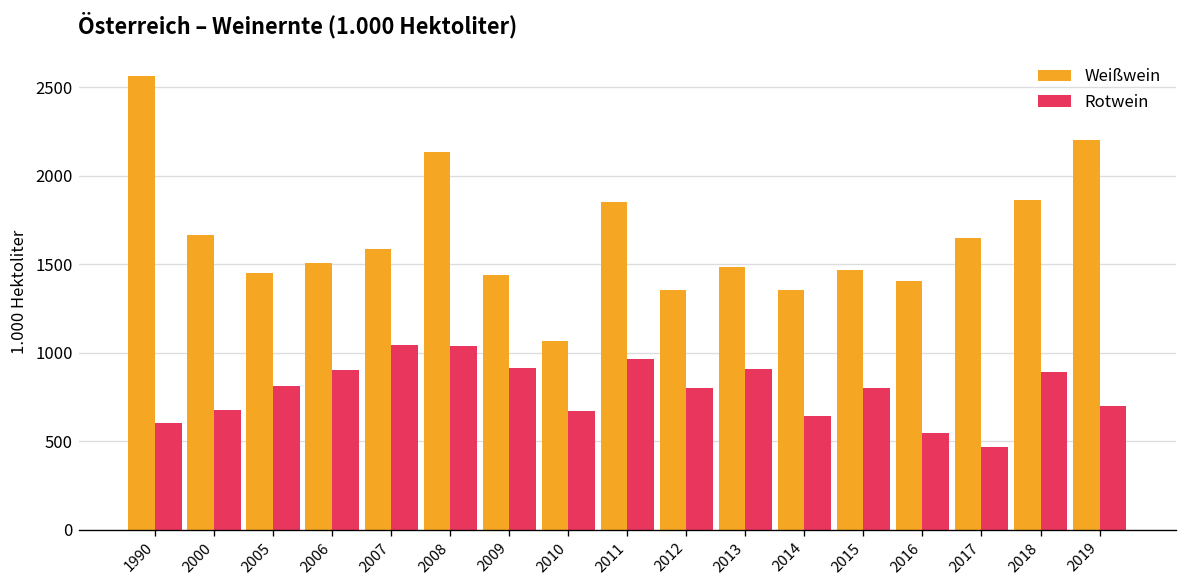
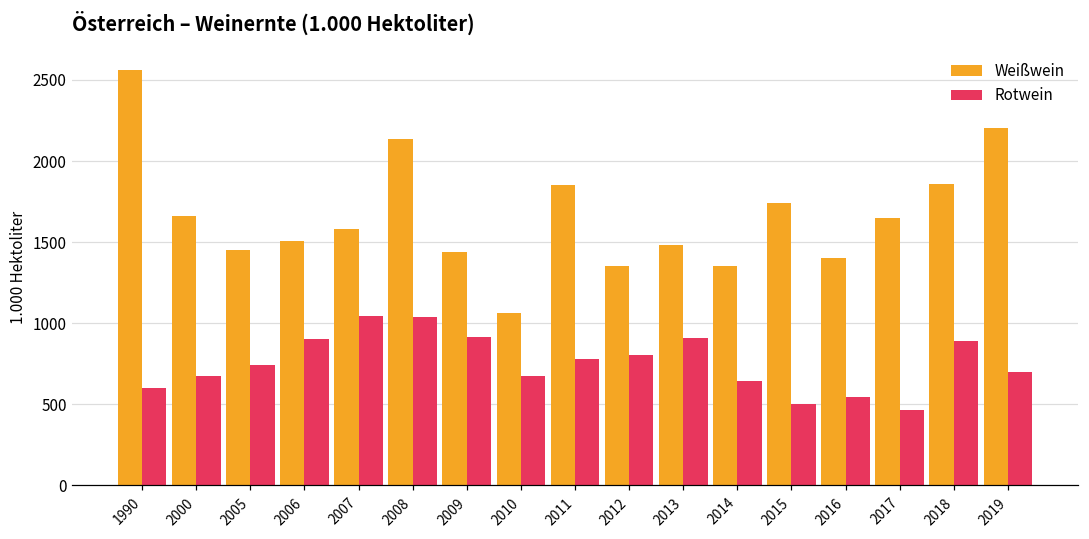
Rotwein, 2005: 810 -> 740
Rotwein, 2011: 960 -> 780
Weißwein, 2015: 1470 -> 1740
Rotwein, 2015: 800 -> 500
